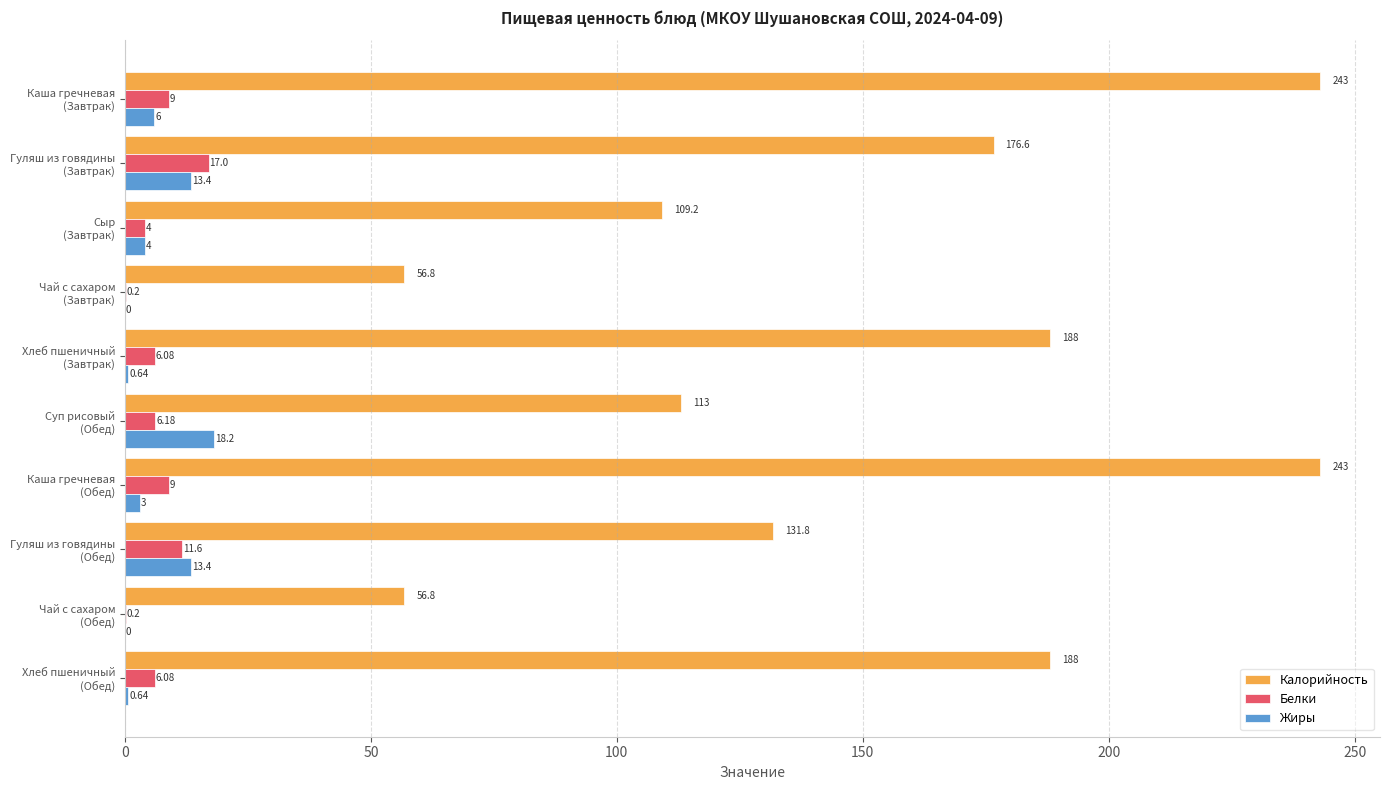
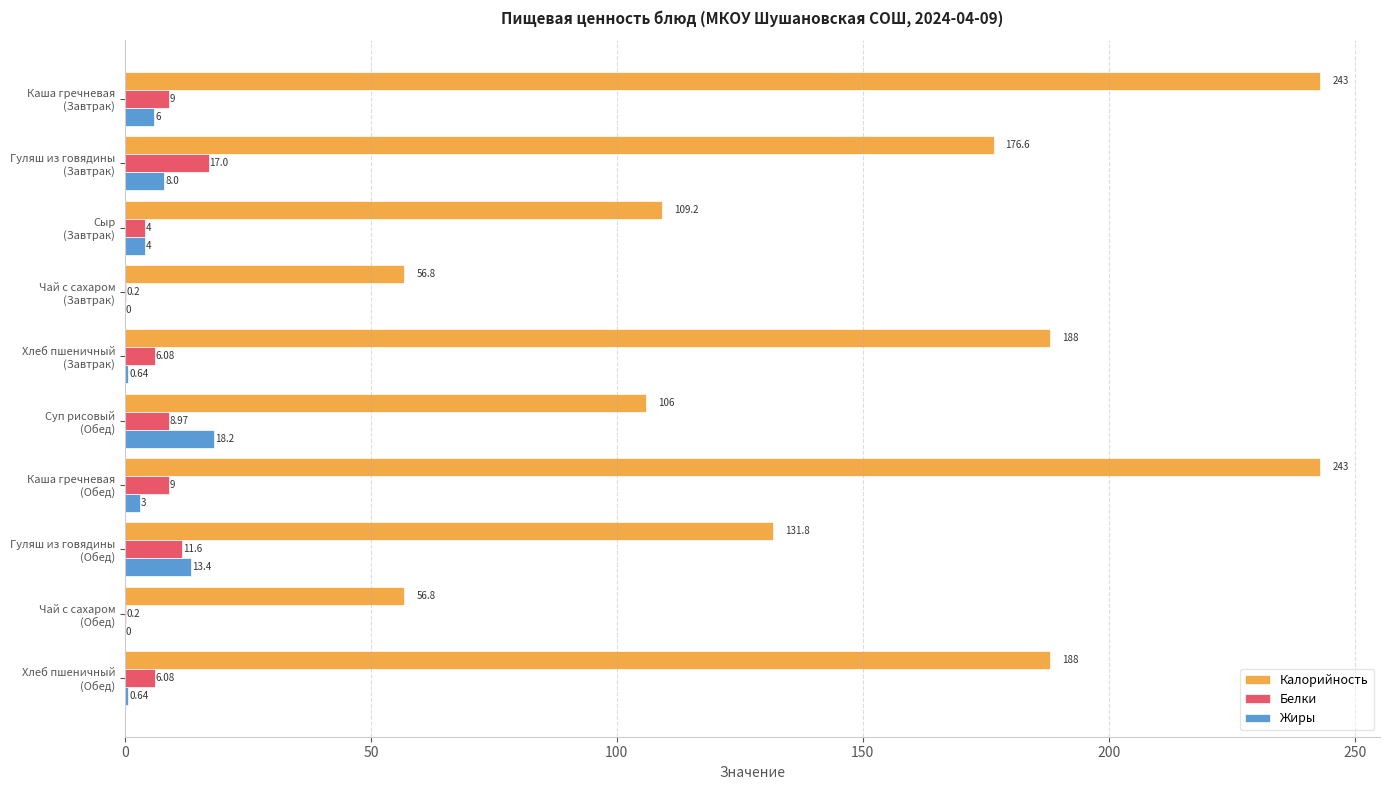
Жиры, Гуляш из говядины (Завтрак): 13.4 -> 8.0
Калорийность, Суп рисовый (Обед): 113 -> 106
Белки, Суп рисовый (Обед): 6.18 -> 8.97
